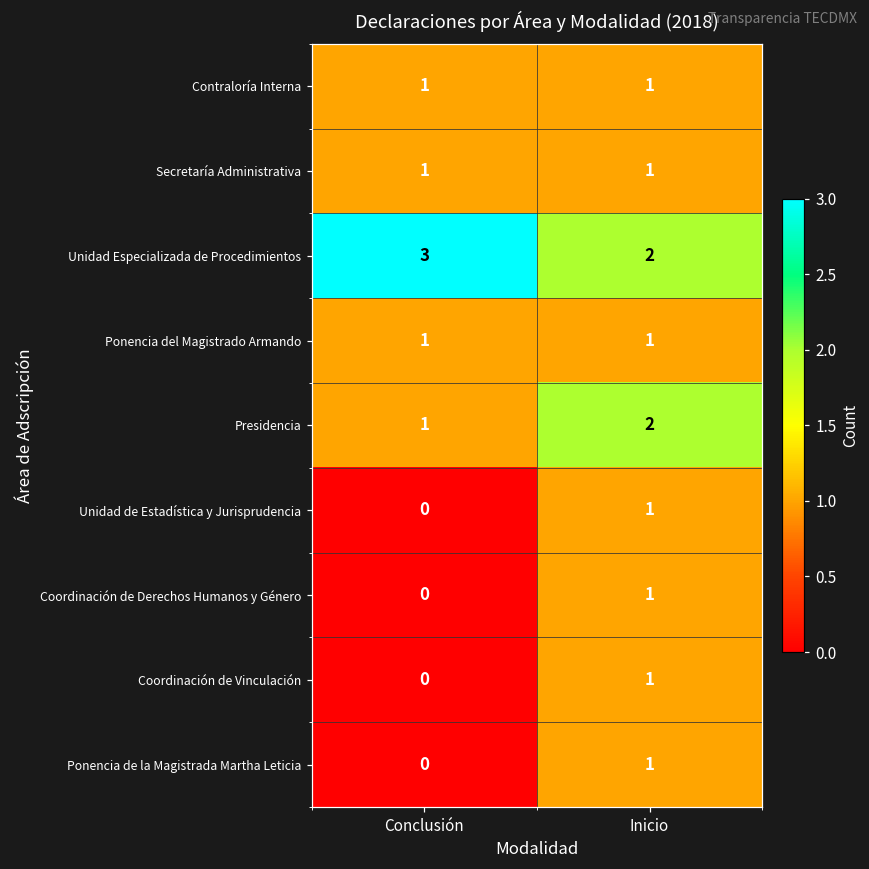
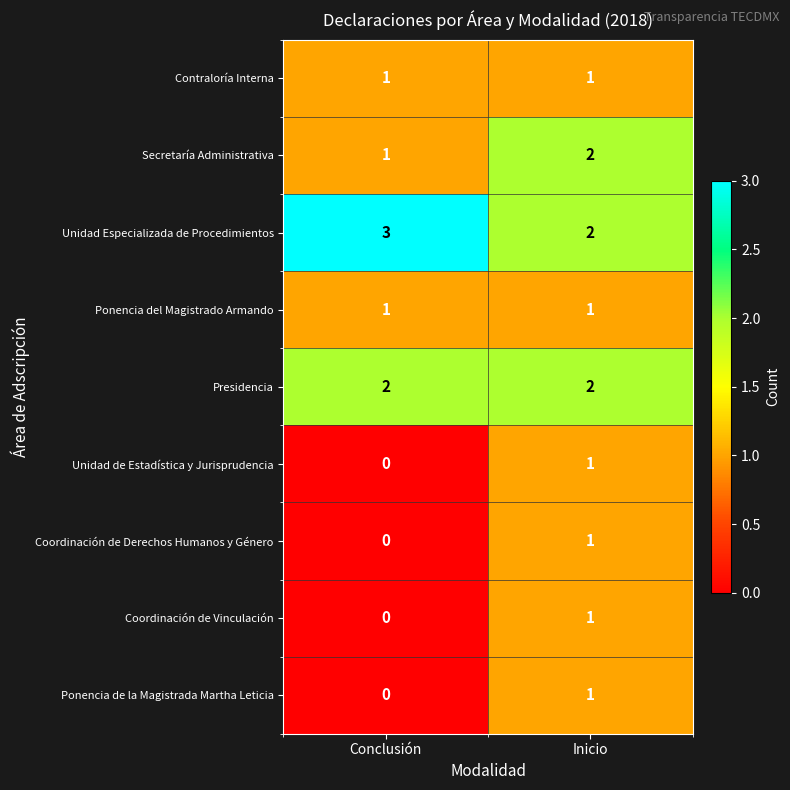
Secretaría Administrativa, Inicio: 1 -> 2
Presidencia, Conclusión: 1 -> 2
